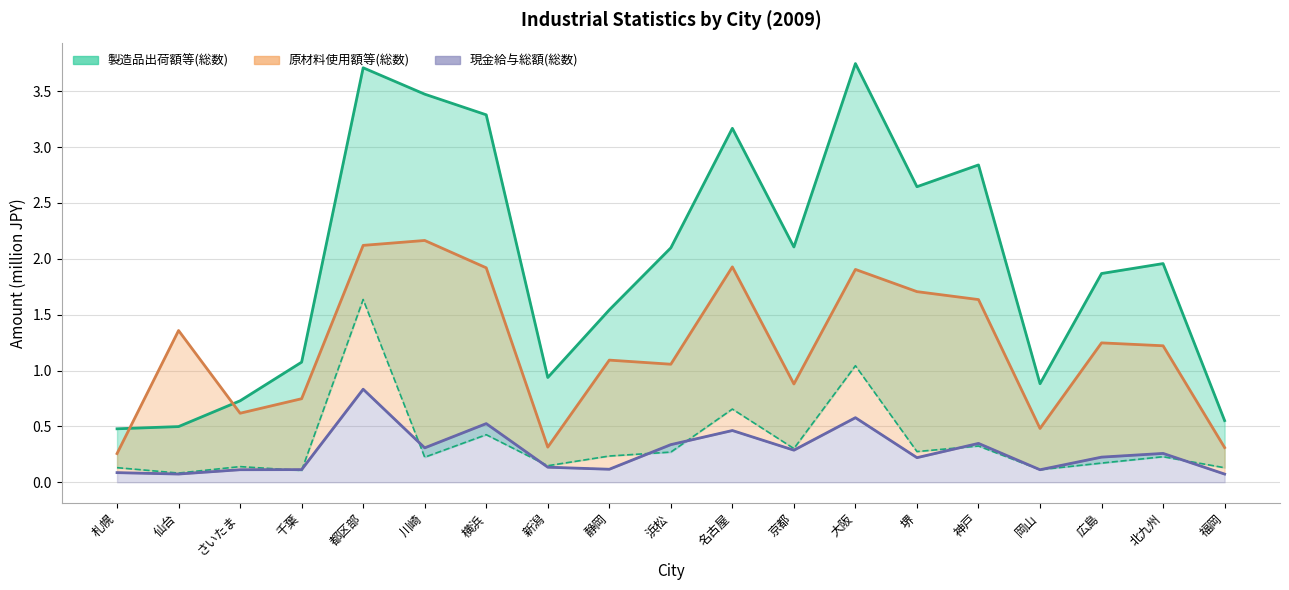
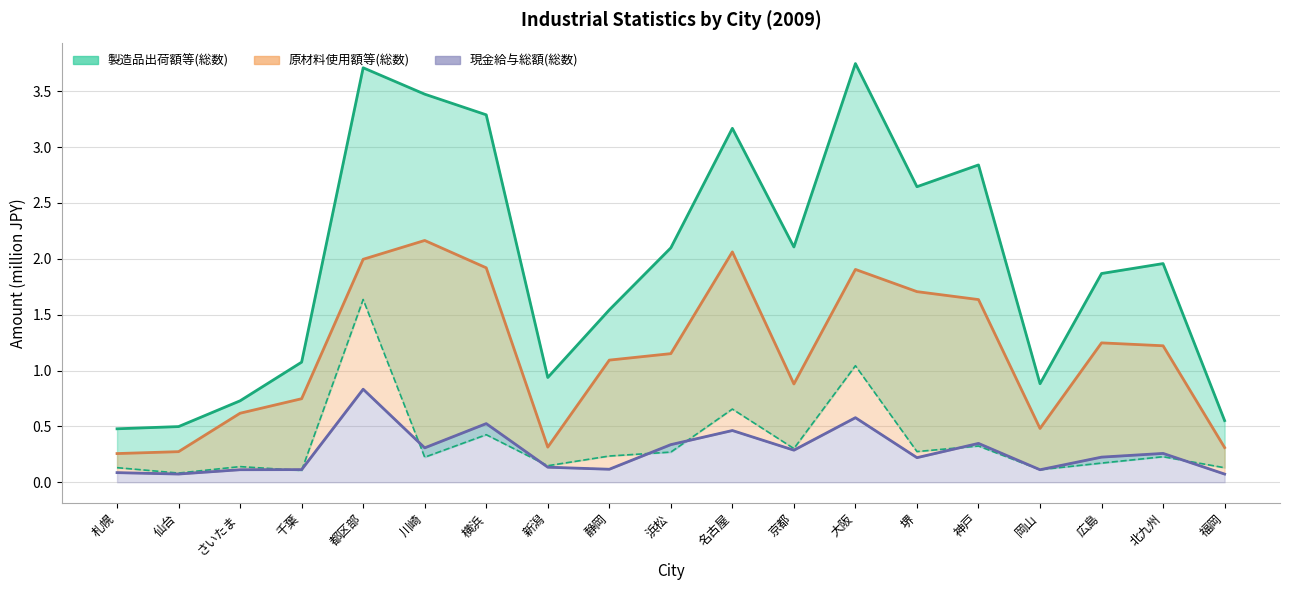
原材料使用額等(総数), 仙台: 1.36 -> 0.27
原材料使用額等(総数), 都区部: 2.12 -> 2.00
原材料使用額等(総数), 浜松: 1.06 -> 1.15
原材料使用額等(総数), 名古屋: 1.93 -> 2.06
